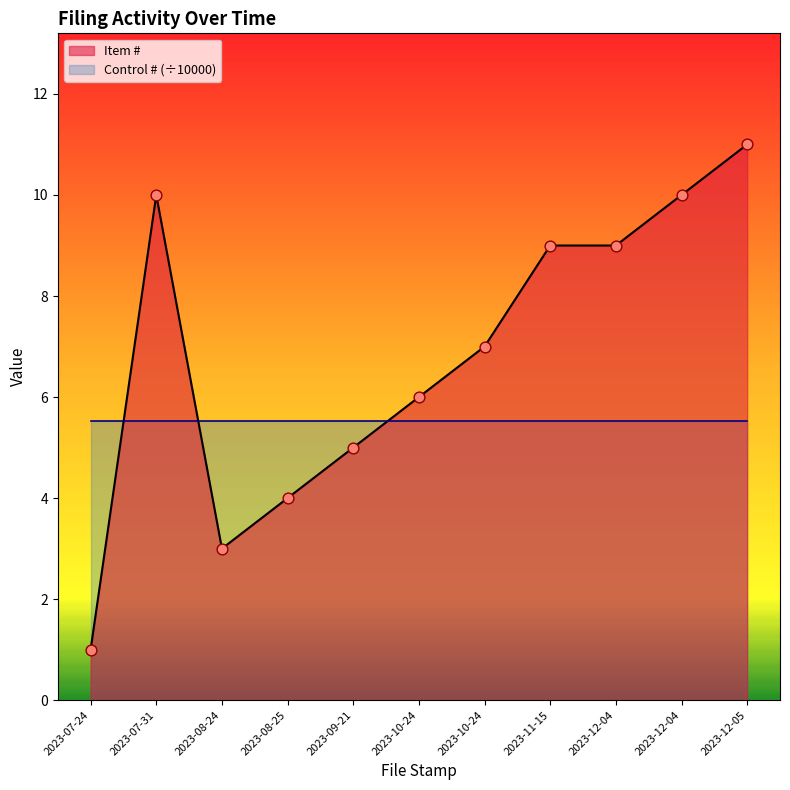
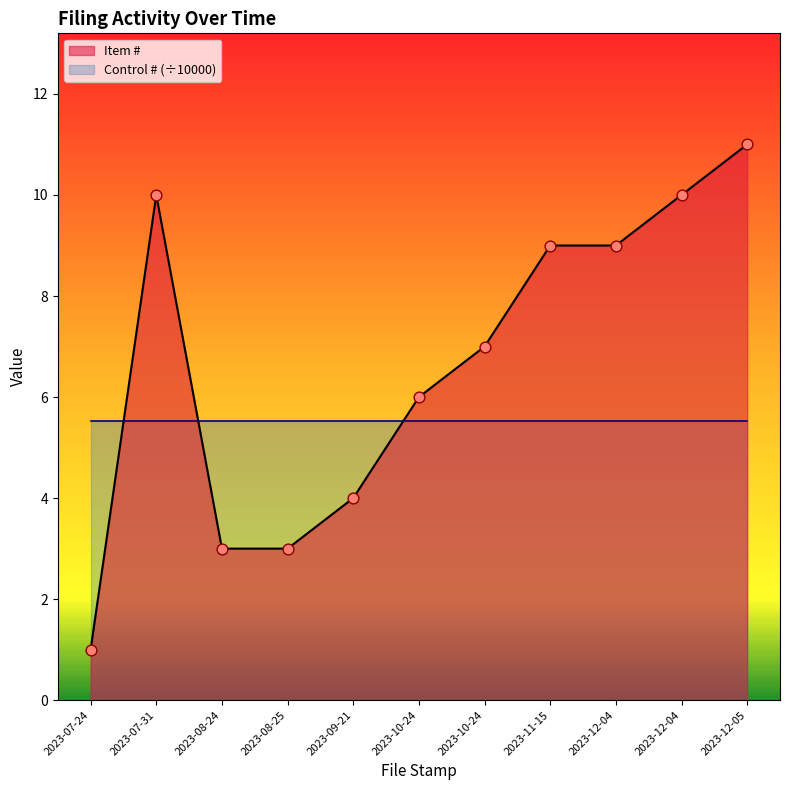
Item #, 2023-08-25: 4 -> 3
Item #, 2023-09-21: 5 -> 4
